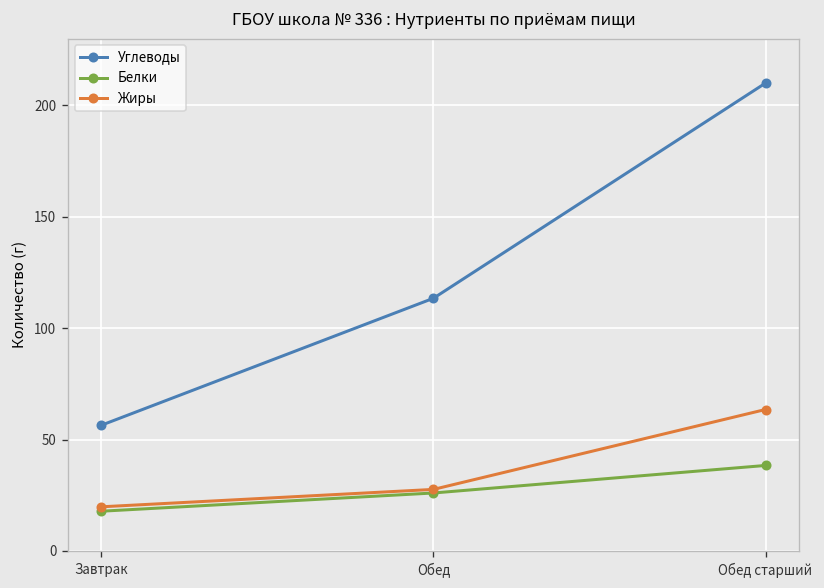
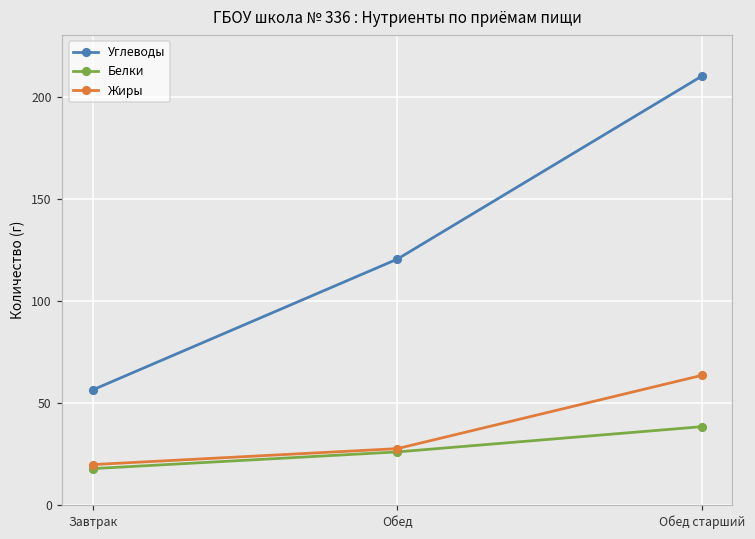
Углеводы, Обед: 113 -> 120
